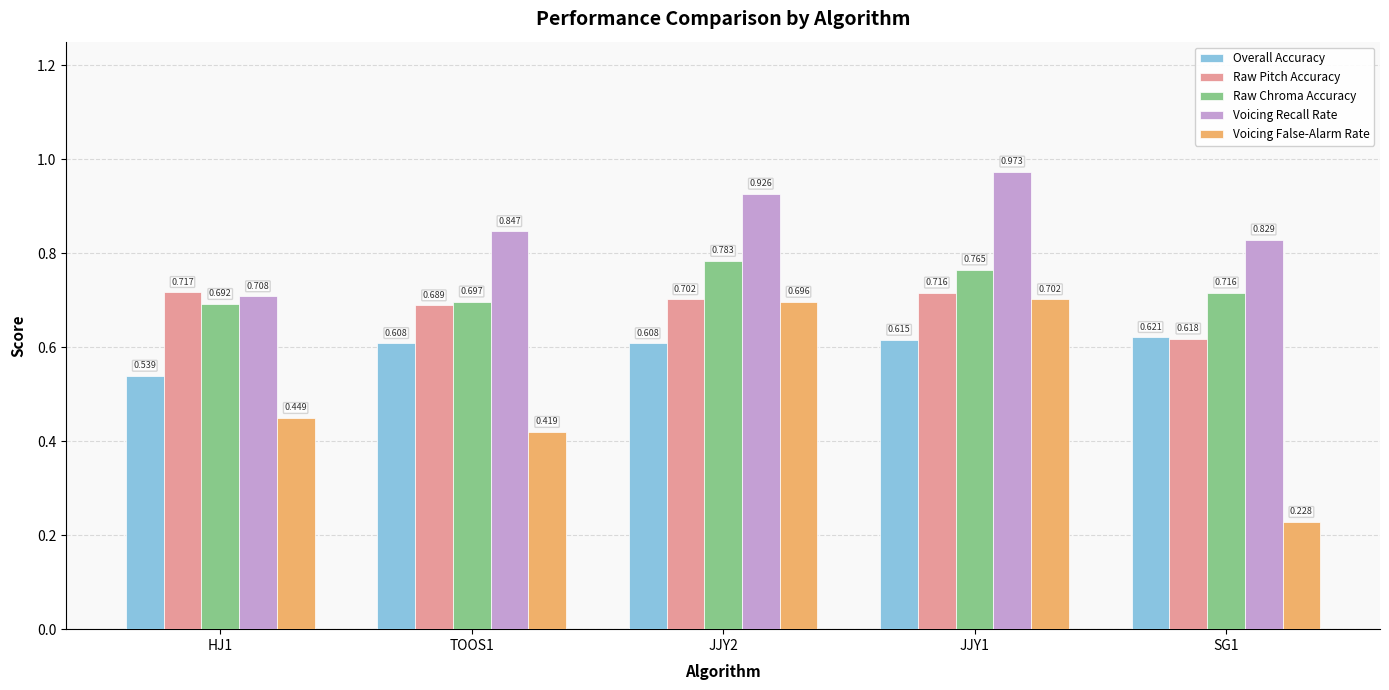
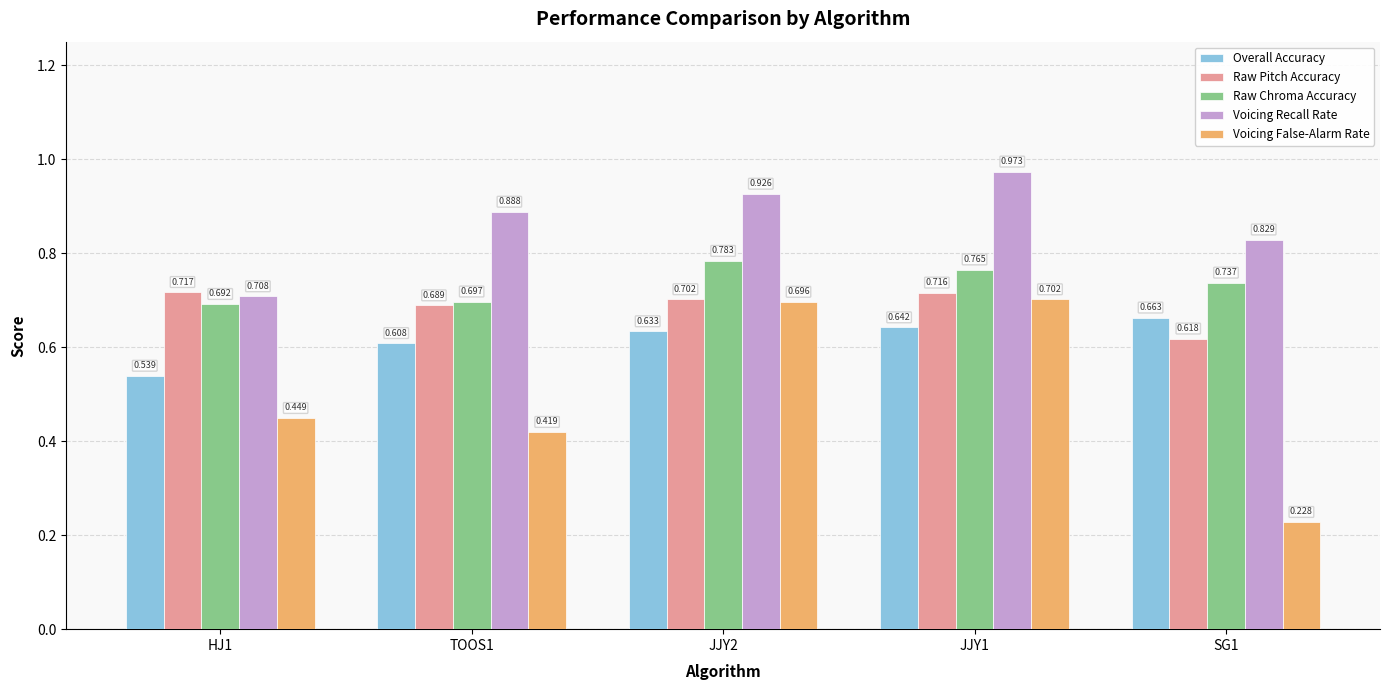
Voicing Recall Rate, TOOS1: 0.847 -> 0.888
Overall Accuracy, JJY2: 0.608 -> 0.633
Overall Accuracy, JJY1: 0.615 -> 0.642
Overall Accuracy, SG1: 0.621 -> 0.663
Raw Chroma Accuracy, SG1: 0.716 -> 0.737
